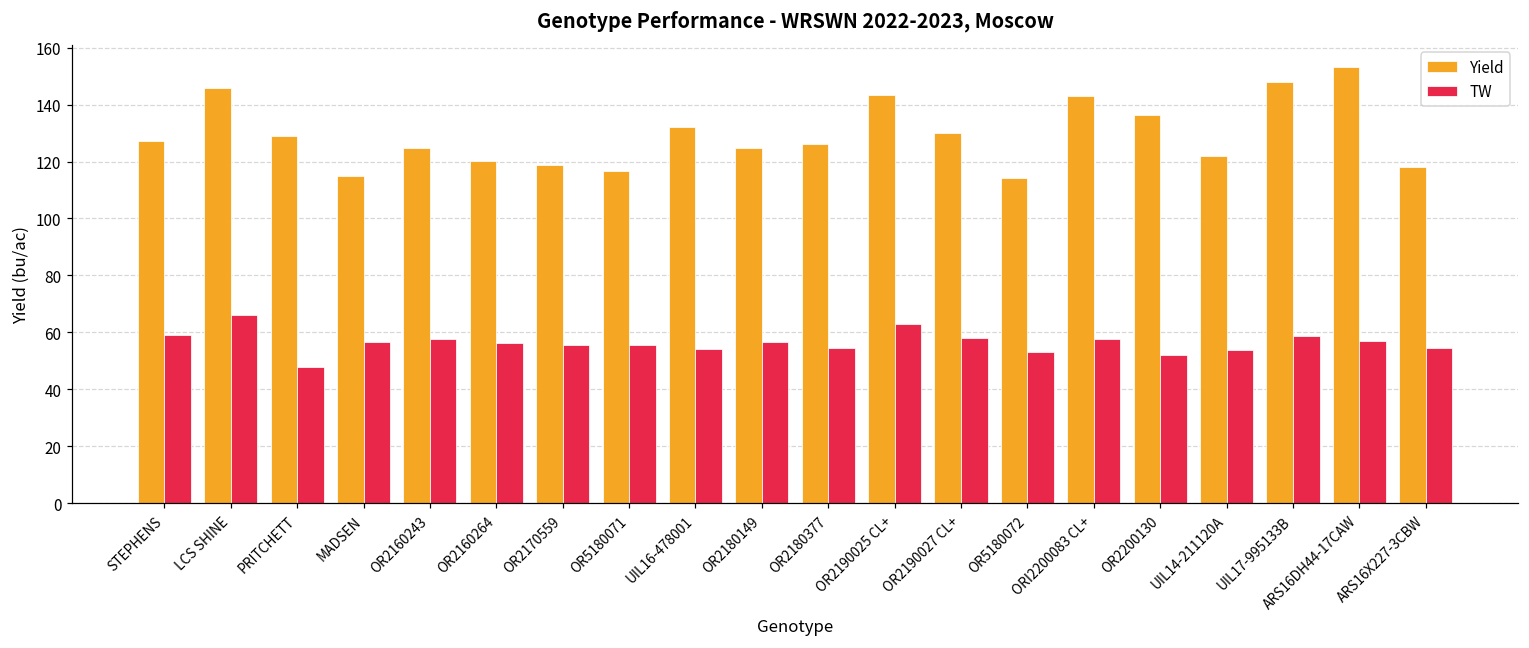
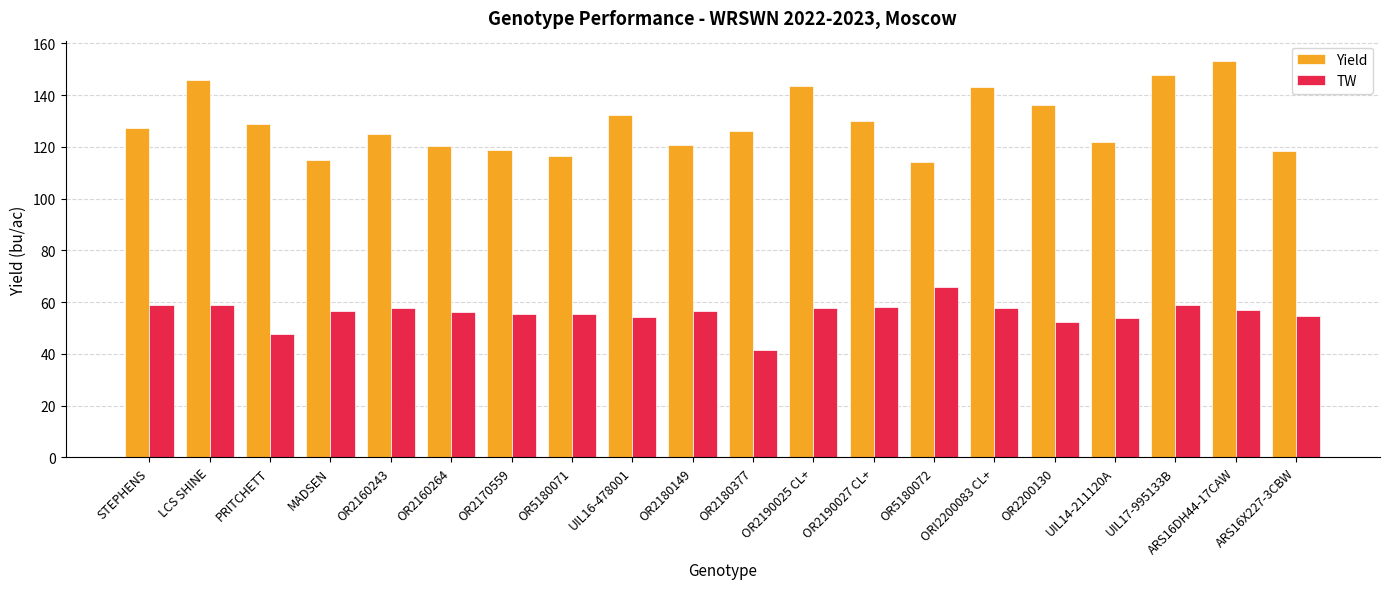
TW, LCS SHINE: 66 -> 59
Yield, OR2180149: 125 -> 121
TW, OR2180377: 54 -> 42
TW, OR2190025 CL+: 63 -> 58
TW, OR5180072: 53 -> 66
